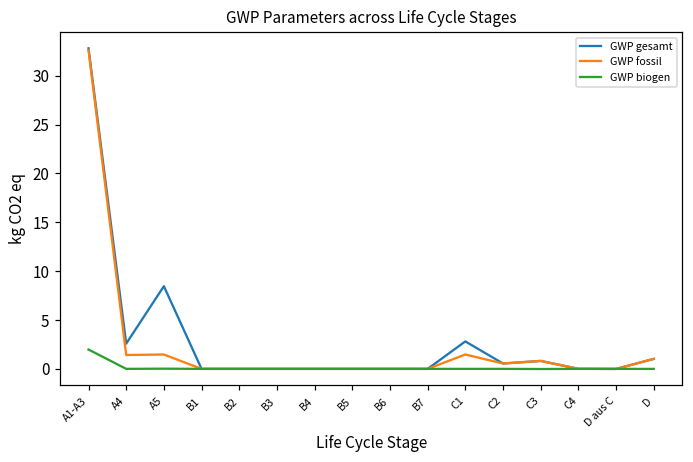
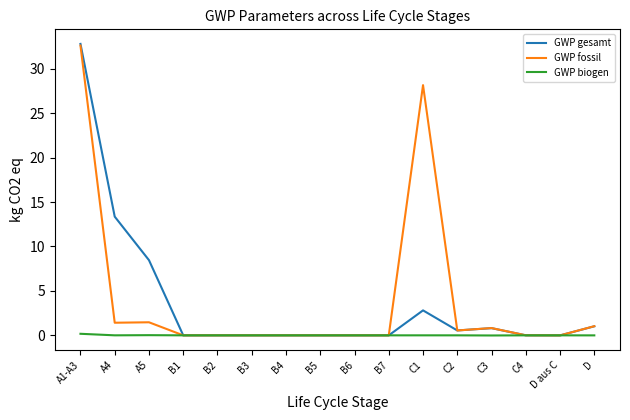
GWP biogen, A1-A3: 2 -> 0
GWP gesamt, A4: 3 -> 13
GWP fossil, C1: 1 -> 28
